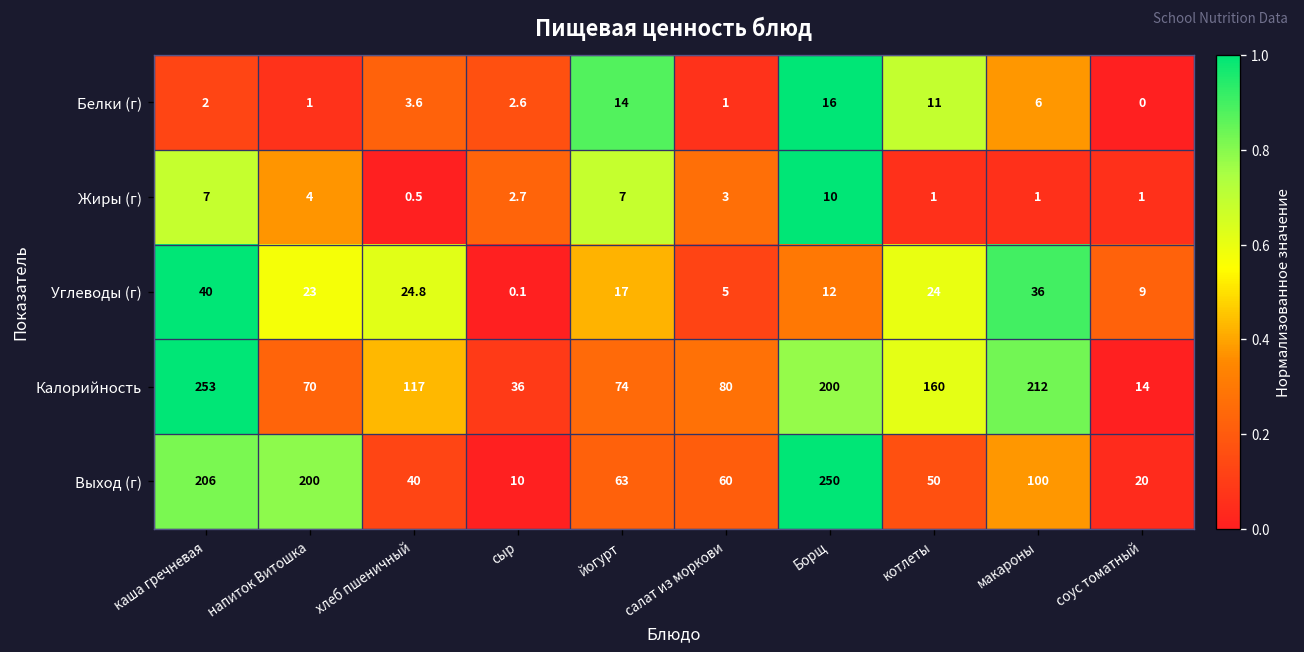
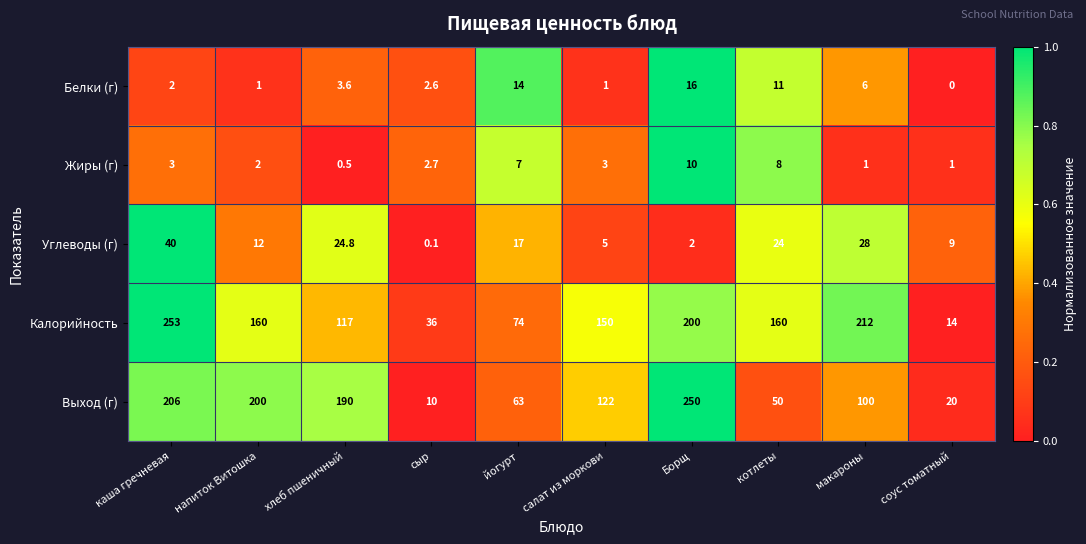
Жиры (г), каша гречневая: 7 -> 3
Жиры (г), напиток Витошка: 4 -> 2
Жиры (г), котлеты: 1 -> 8
Углеводы (г), напиток Витошка: 23 -> 12
Углеводы (г), Борщ: 12 -> 2
Углеводы (г), макароны: 36 -> 28
Калорийность, напиток Витошка: 70 -> 160
Калорийность, салат из моркови: 80 -> 150
Выход (г), хлеб пшеничный: 40 -> 190
Выход (г), салат из моркови: 60 -> 122
